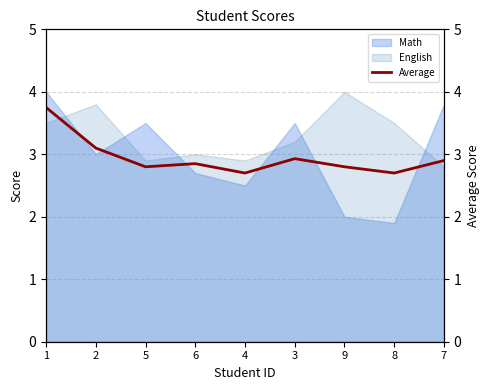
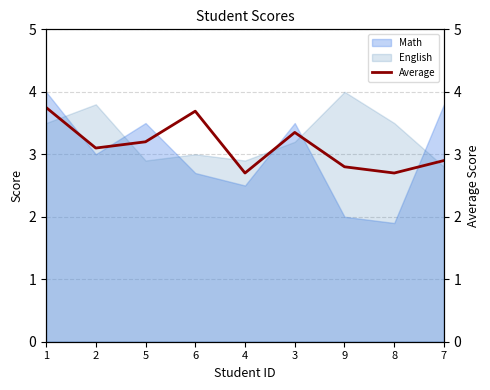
Average, 5: 2.8 -> 3.2
Average, 6: 2.9 -> 3.7
Average, 3: 2.9 -> 3.4
